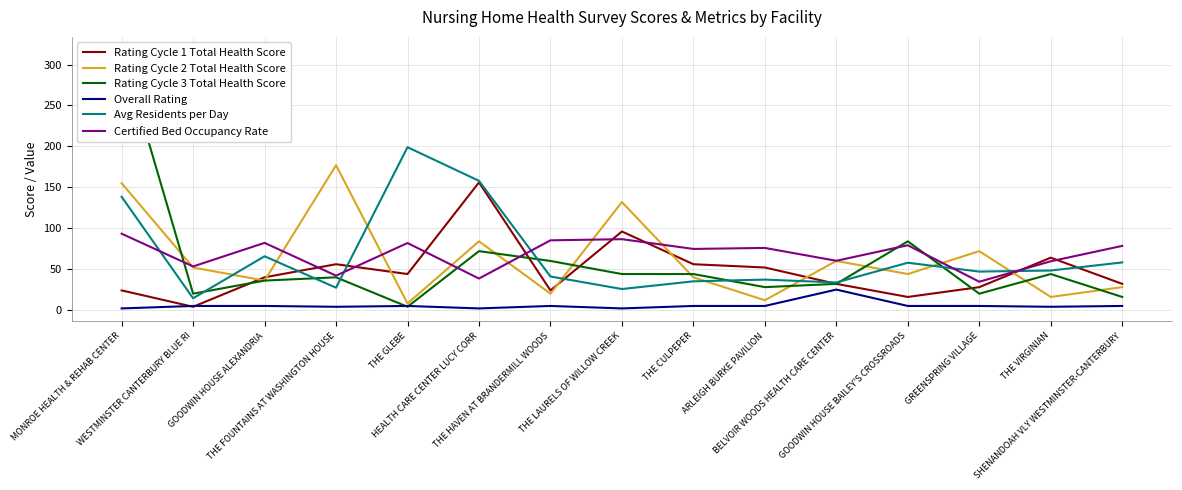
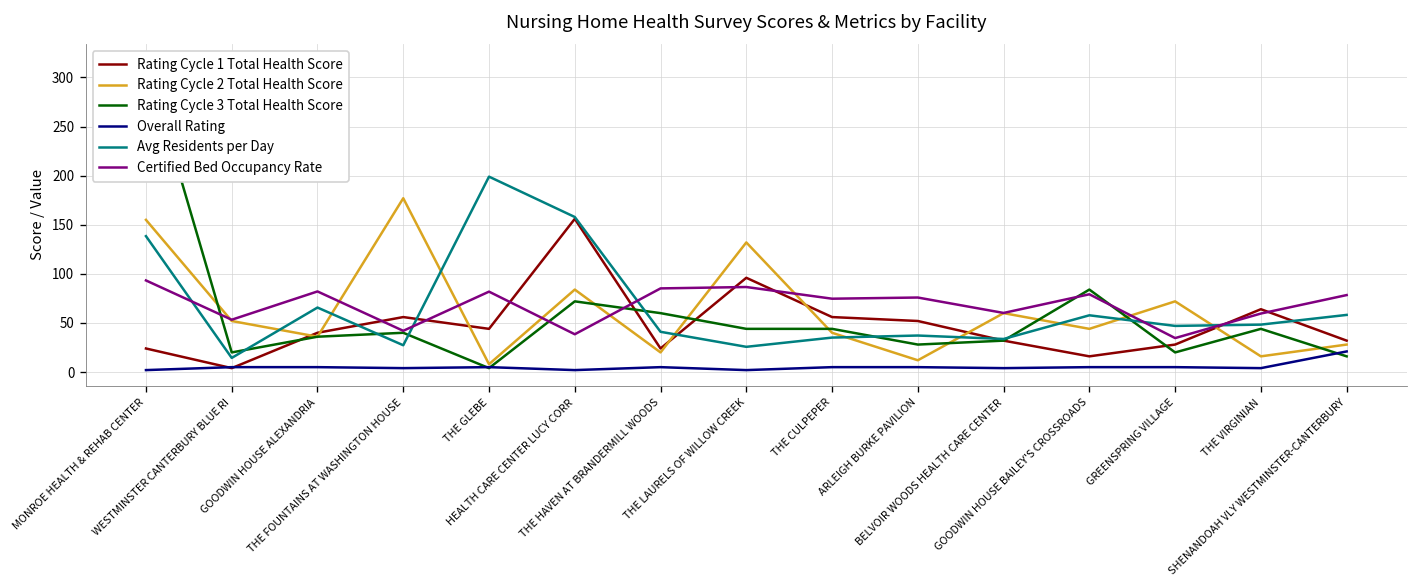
Overall Rating, BELVOIR WOODS HEALTH CARE CENTER: 30 -> 0
Overall Rating, SHENANDOAH VLY WESTMINSTER-CANTERBURY: 10 -> 20
